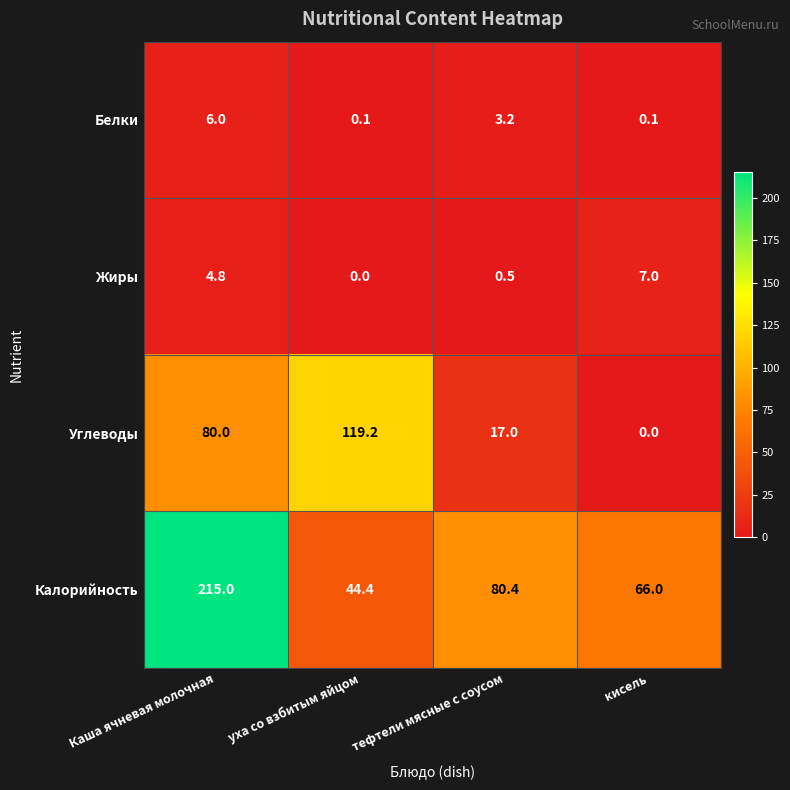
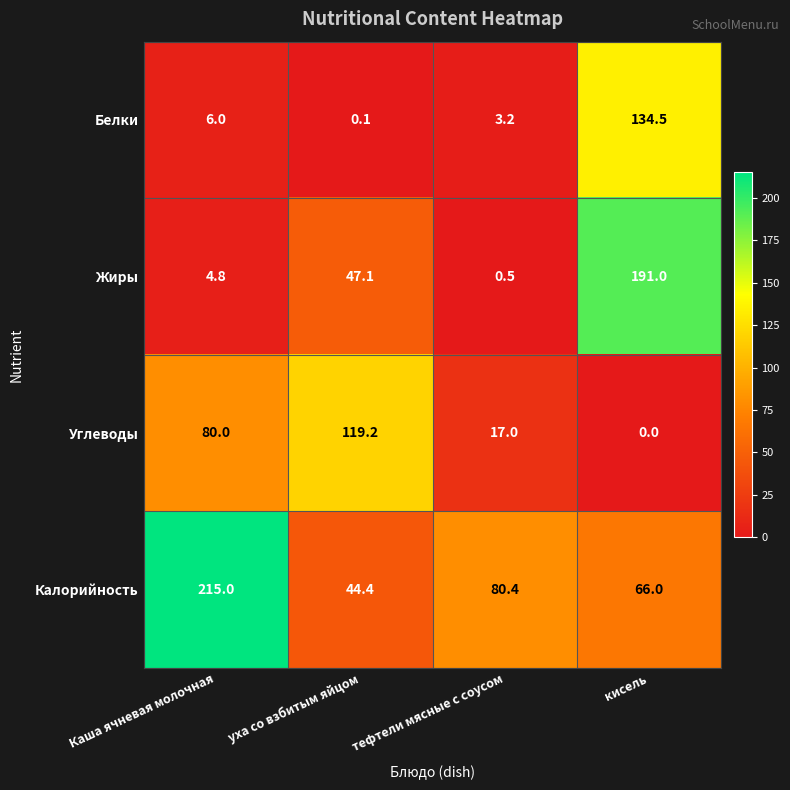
Белки, кисель: 0.1 -> 134.5
Жиры, уха со взбитым яйцом: 0.0 -> 47.1
Жиры, кисель: 7.0 -> 191.0
